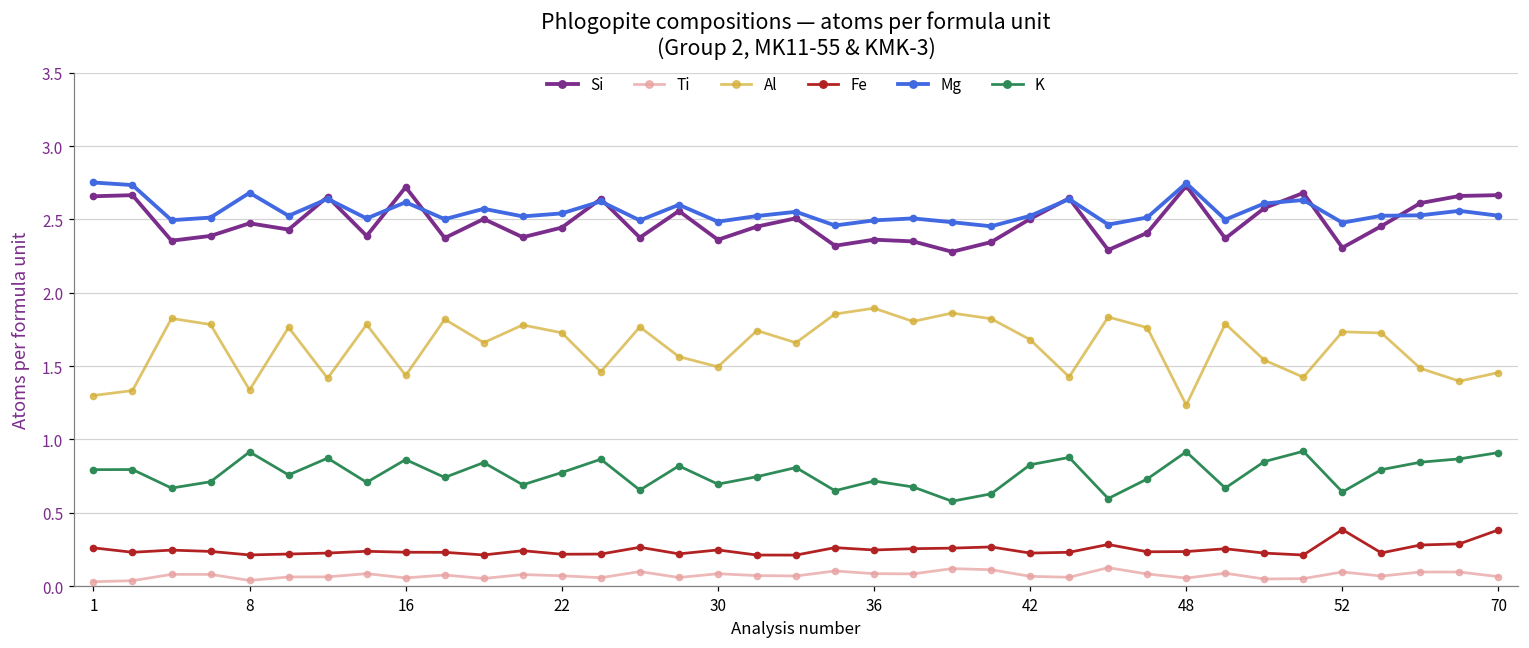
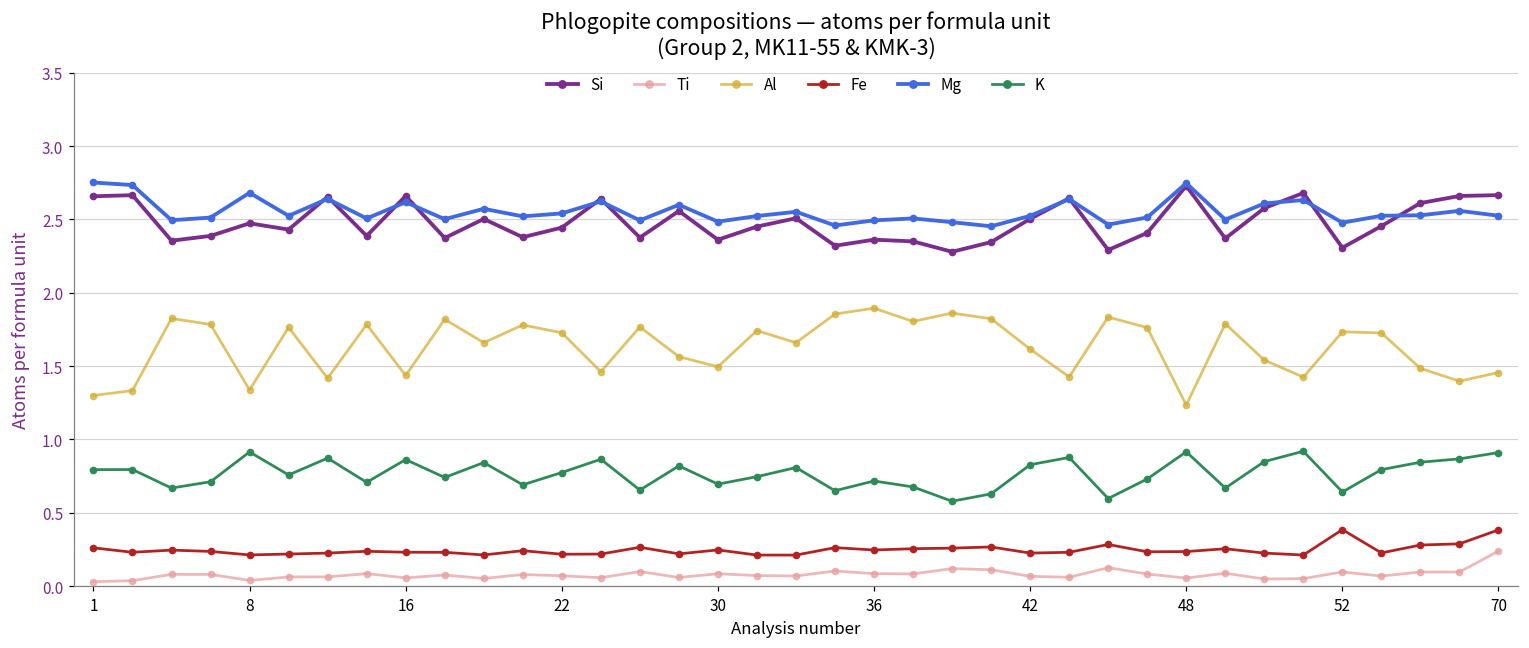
Si, 16: 2.72 -> 2.66
Al, 42: 1.68 -> 1.62
Ti, 70: 0.06 -> 0.24
